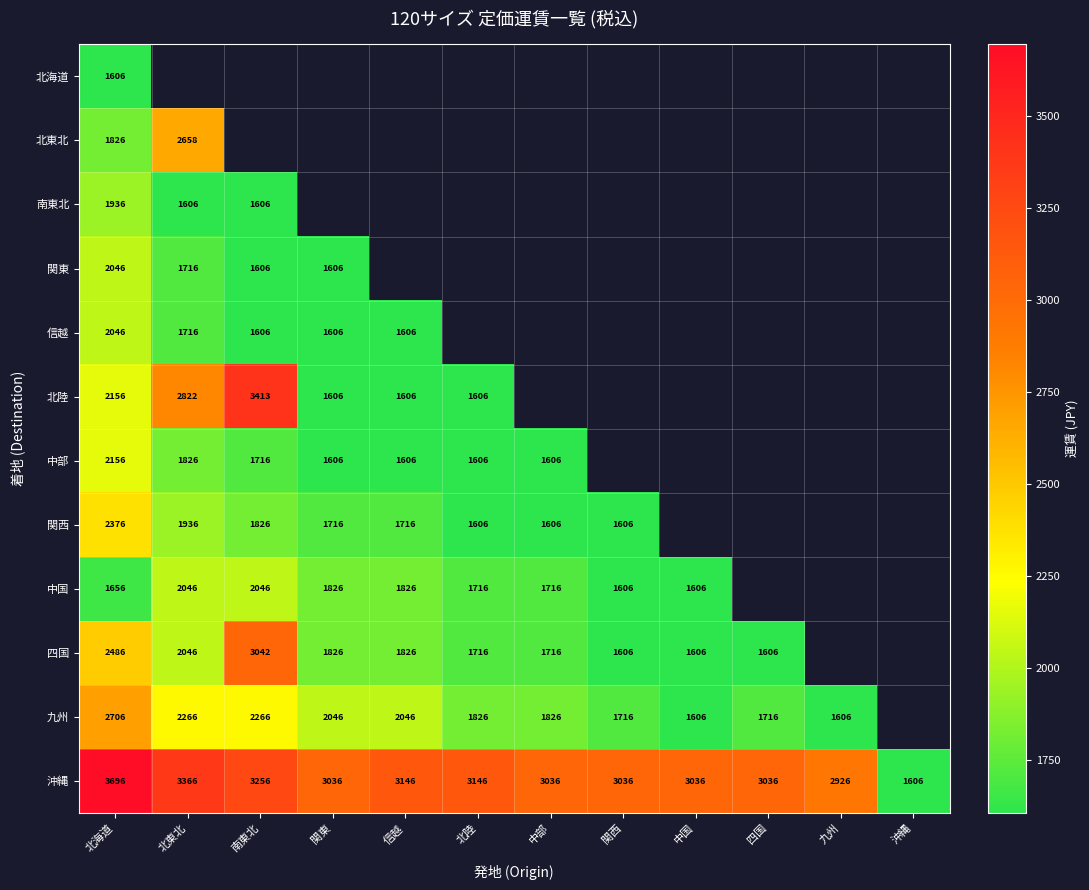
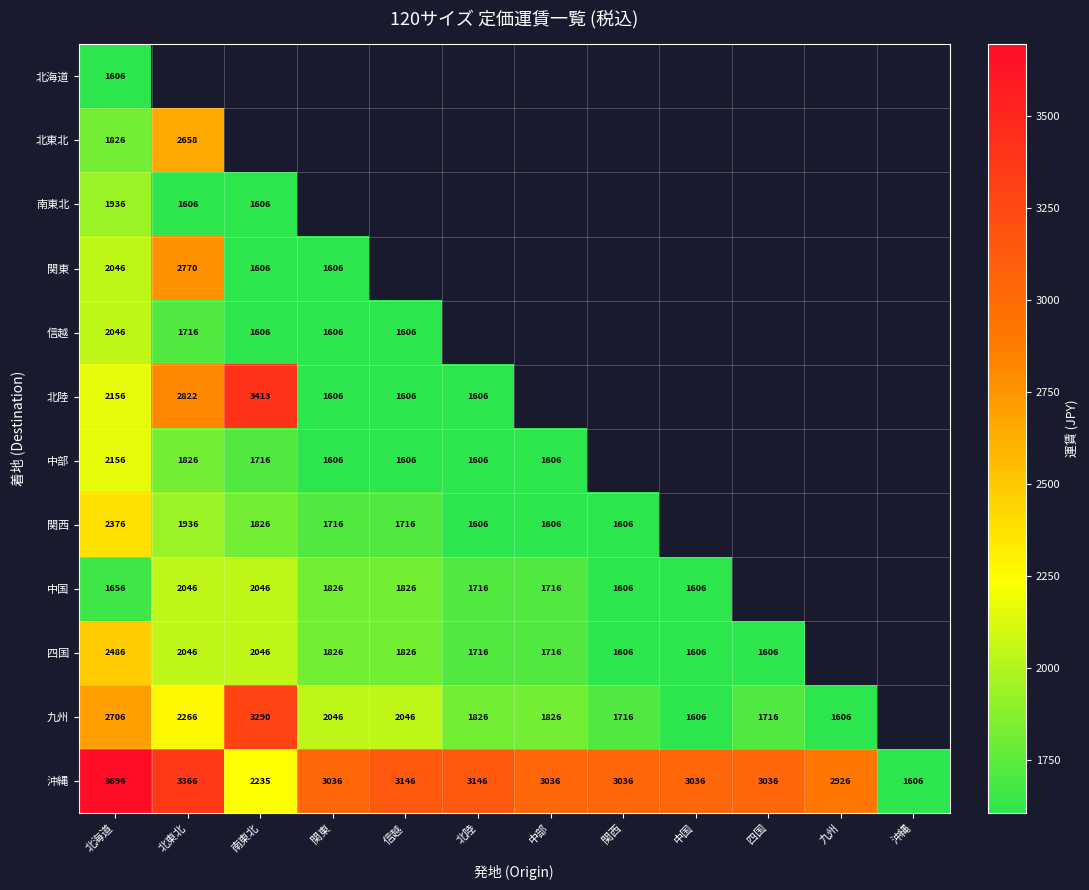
関東, 北東北: 1716 -> 2770
四国, 南東北: 3042 -> 2046
九州, 南東北: 2266 -> 3290
沖縄, 南東北: 3256 -> 2235
